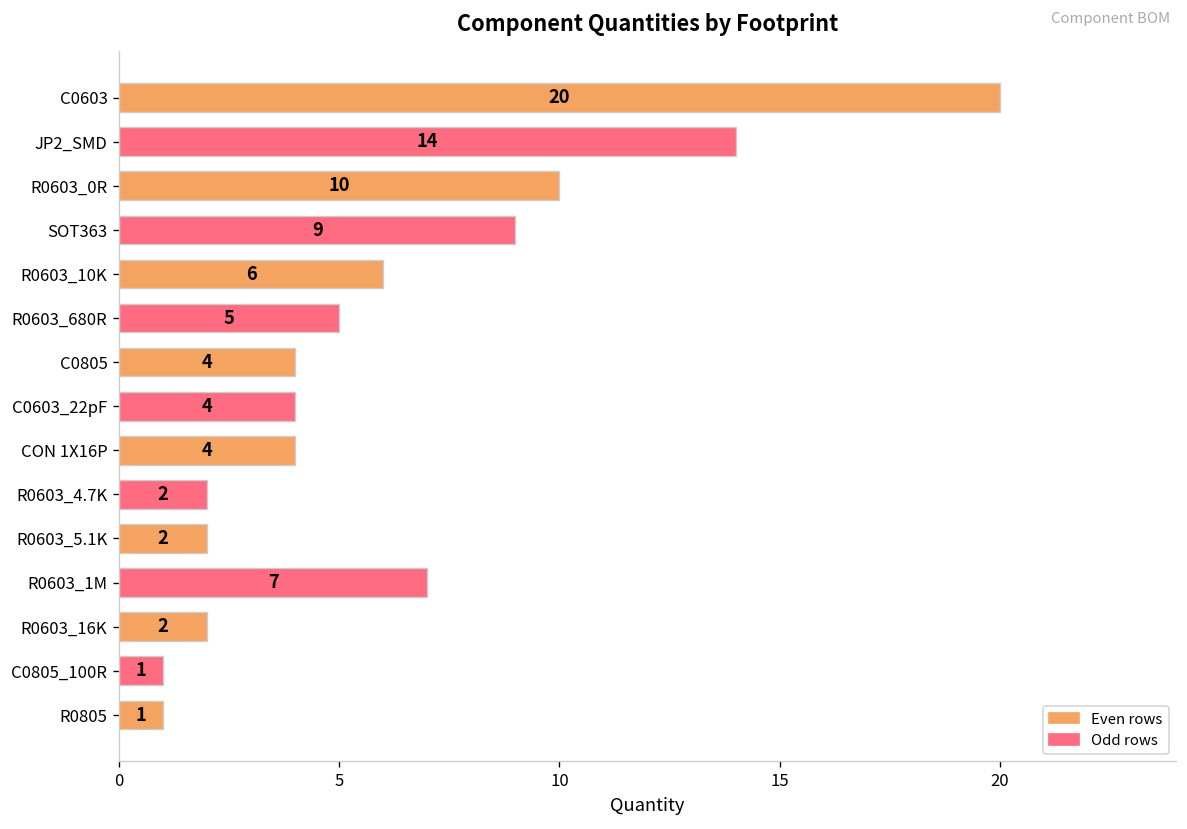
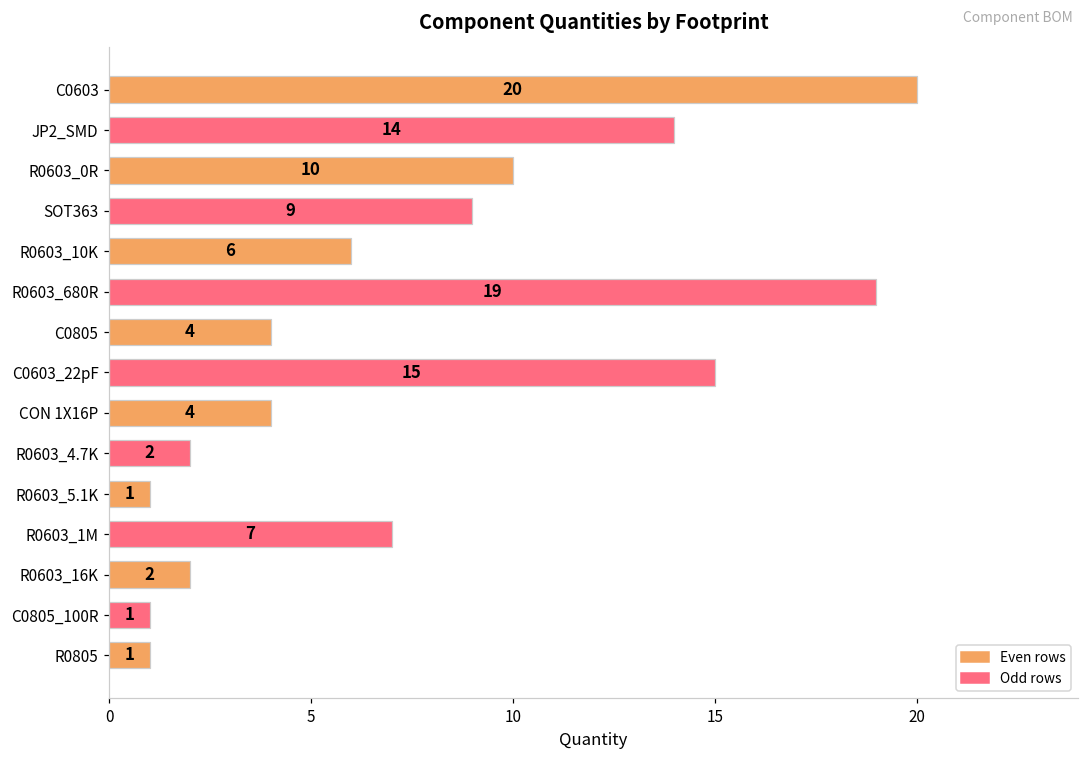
R0603_680R: 5 -> 19
C0603_22pF: 4 -> 15
R0603_5.1K: 2 -> 1
